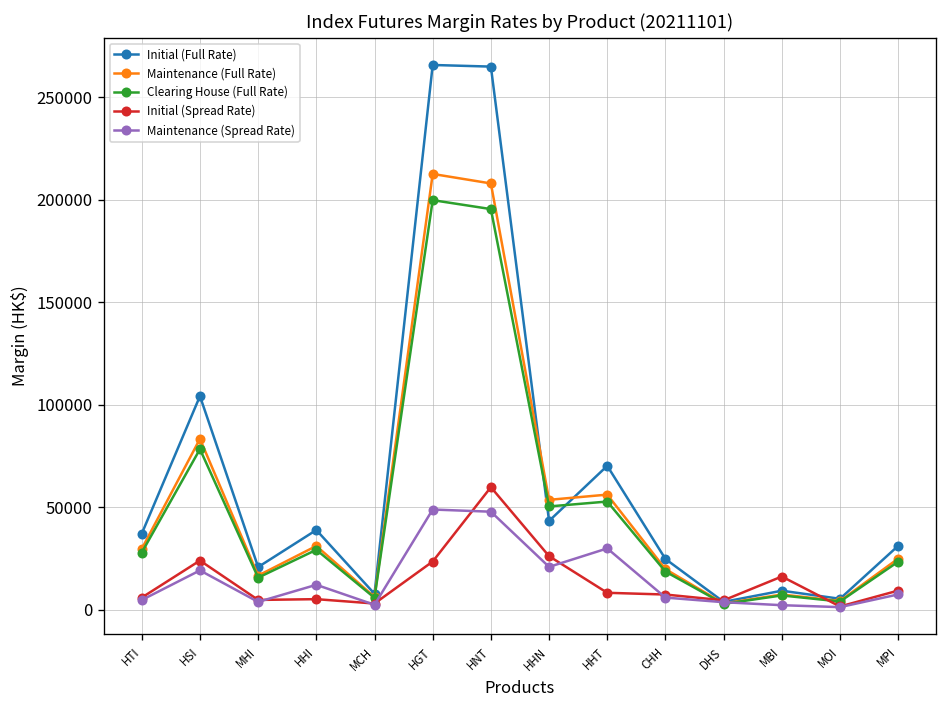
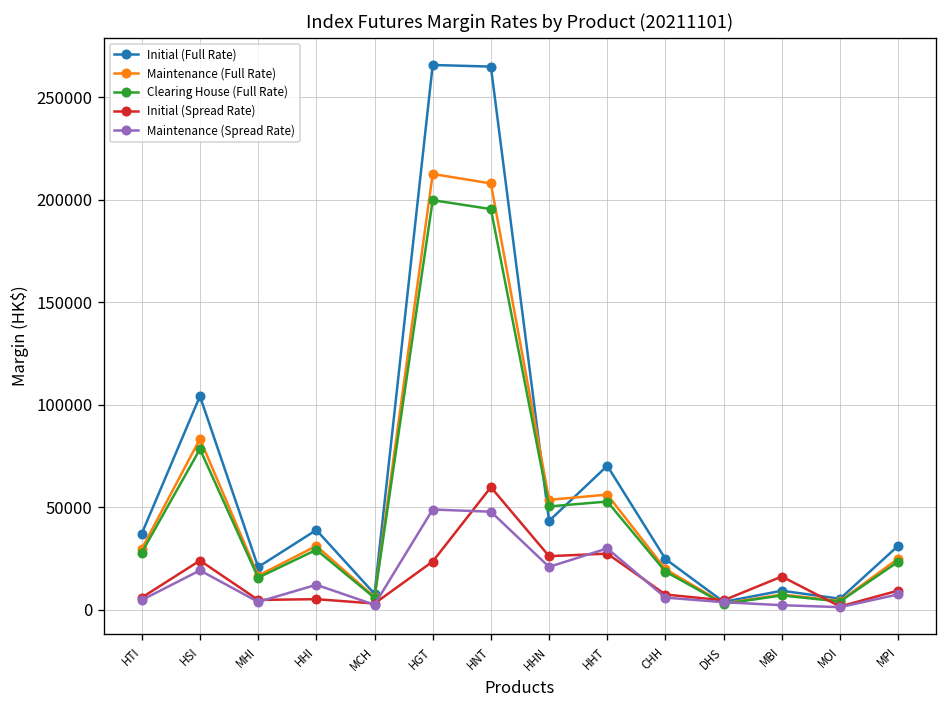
Initial (Spread Rate), HHT: 8000 -> 27000
